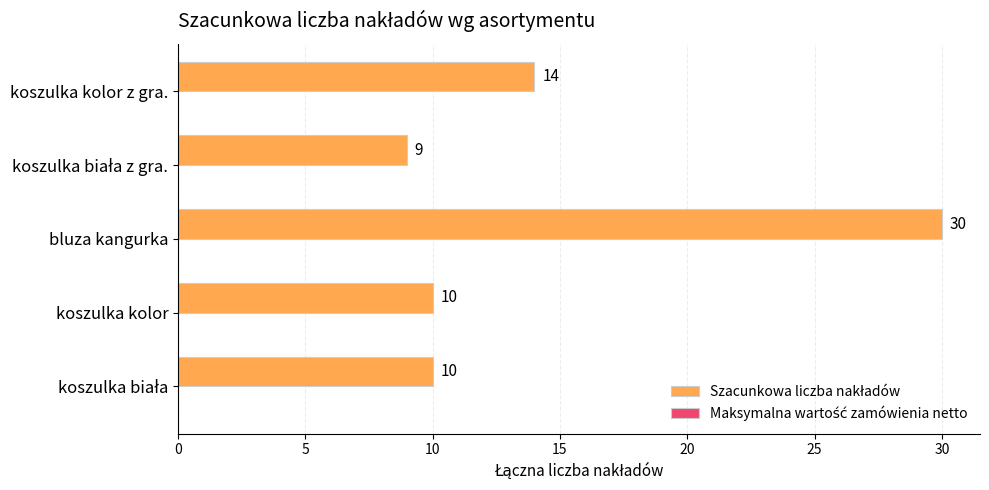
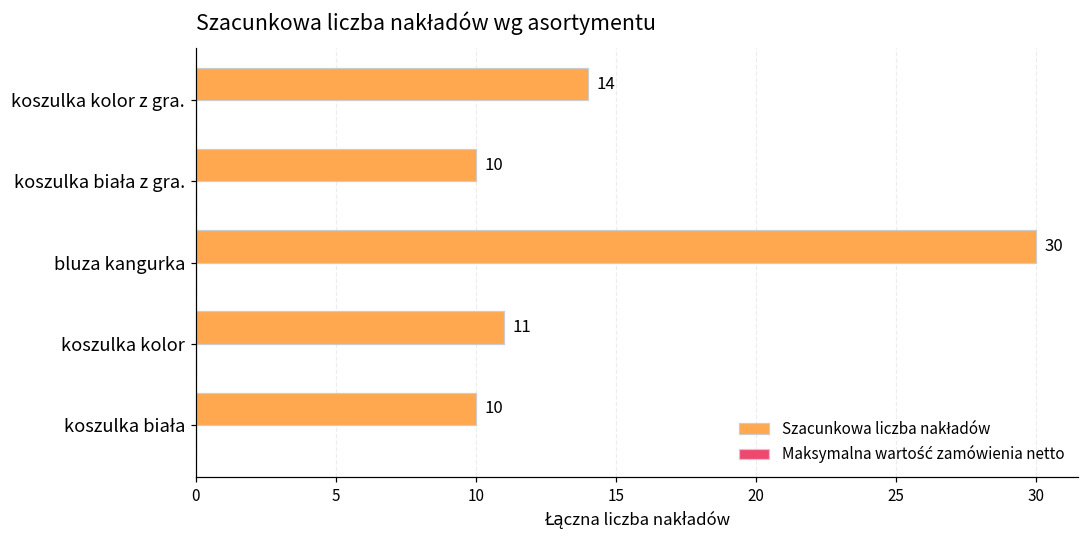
Szacunkowa liczba nakładów, koszulka biała z gra.: 9 -> 10
Szacunkowa liczba nakładów, koszulka kolor: 10 -> 11
